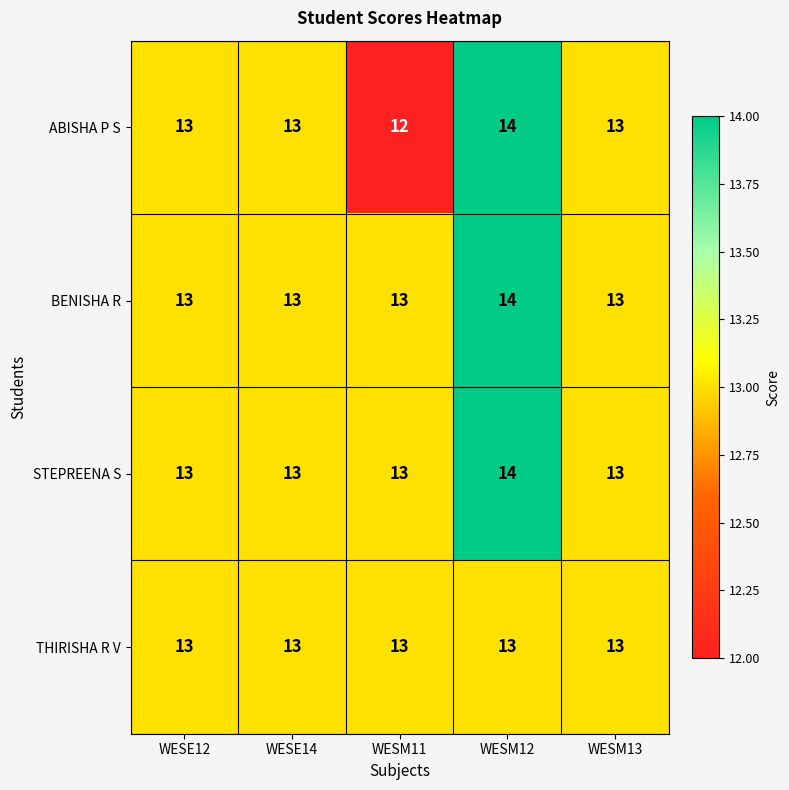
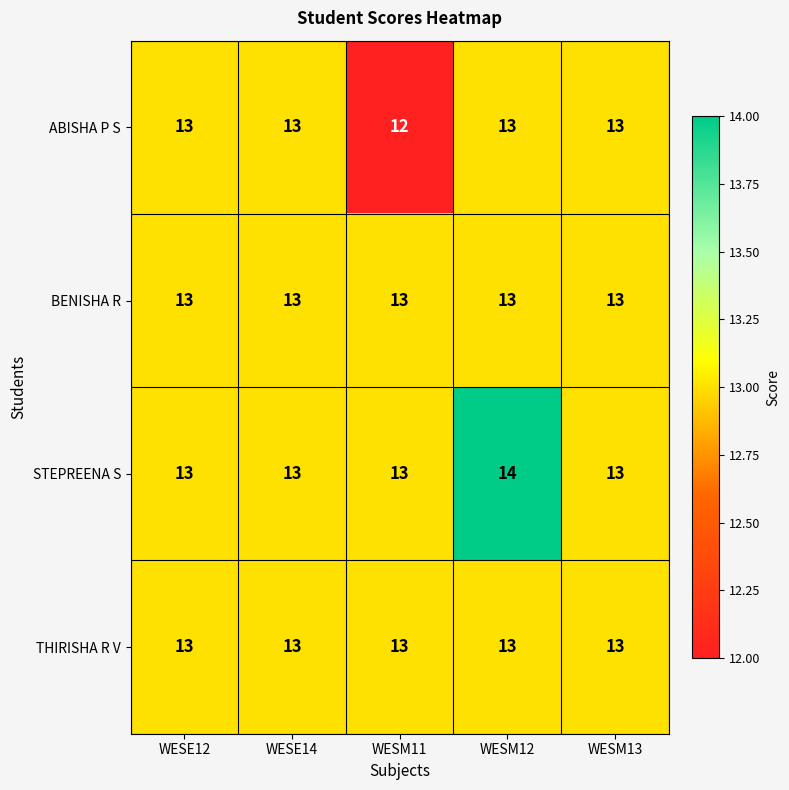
ABISHA P S, WESM12: 14 -> 13
BENISHA R, WESM12: 14 -> 13
